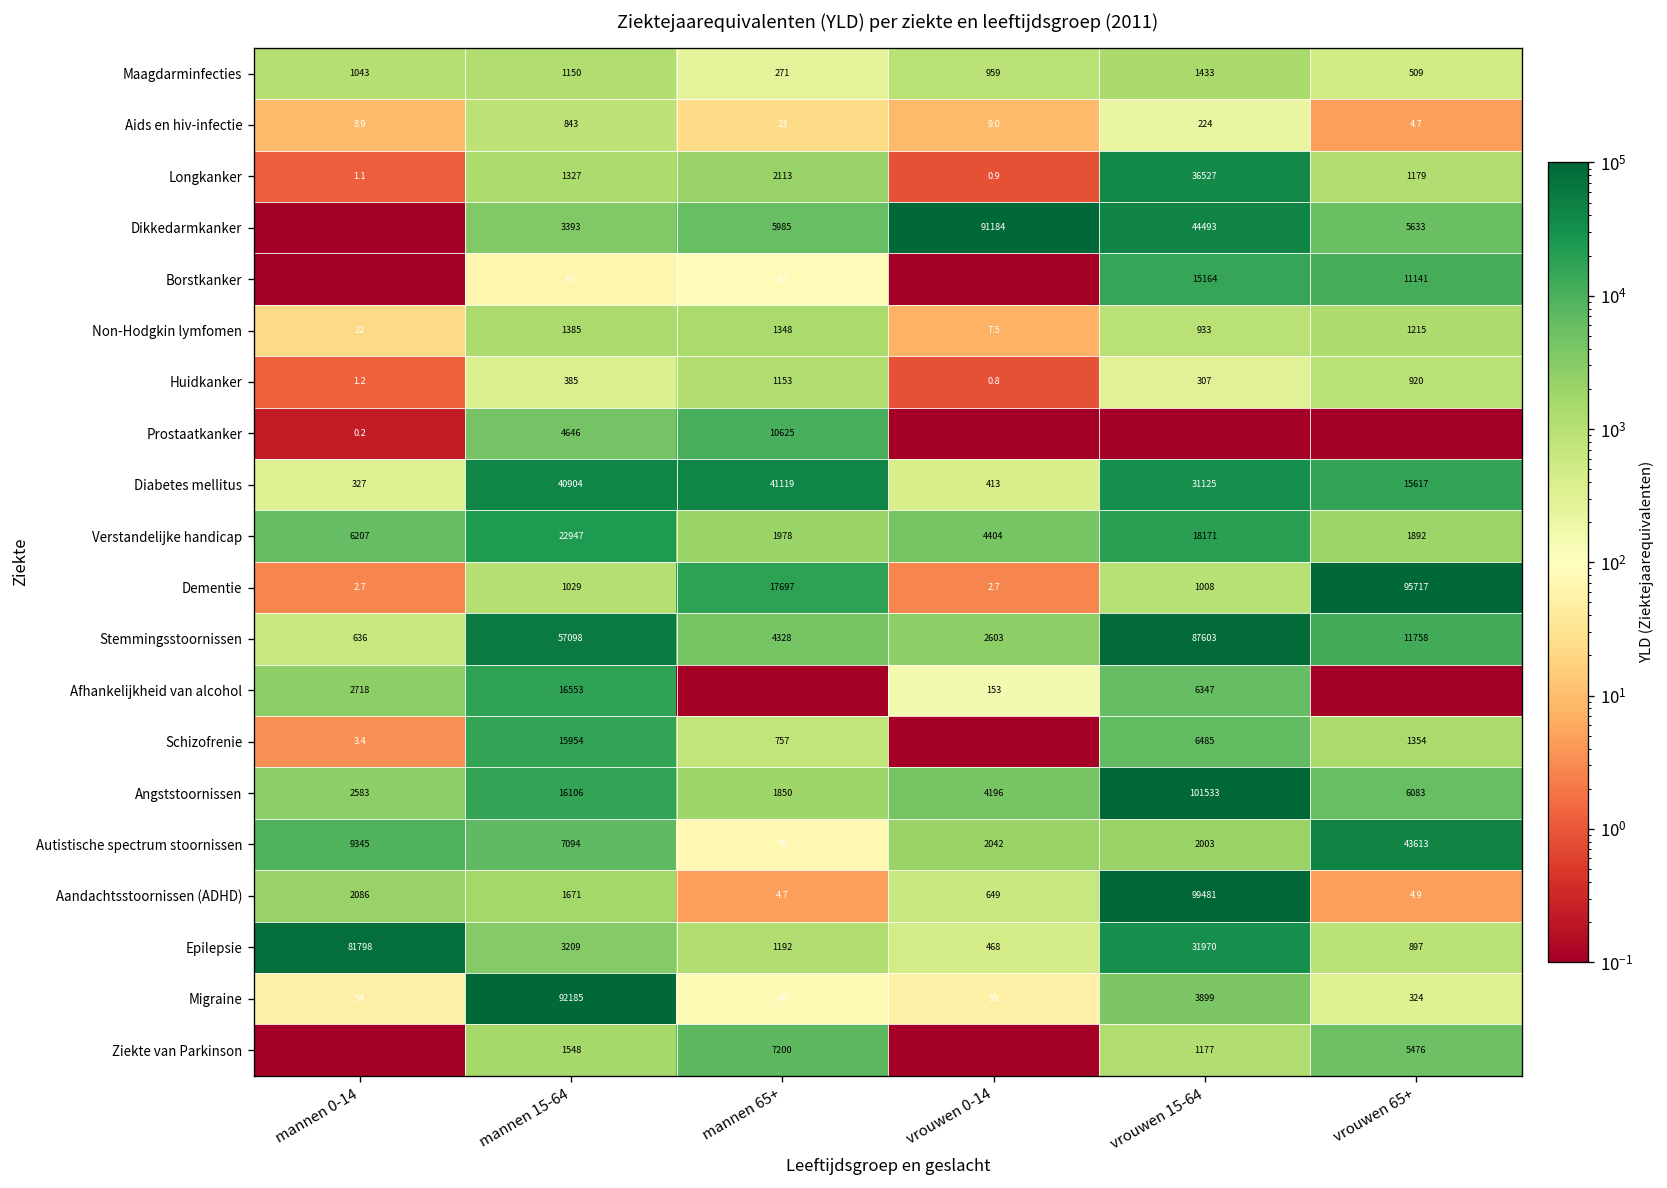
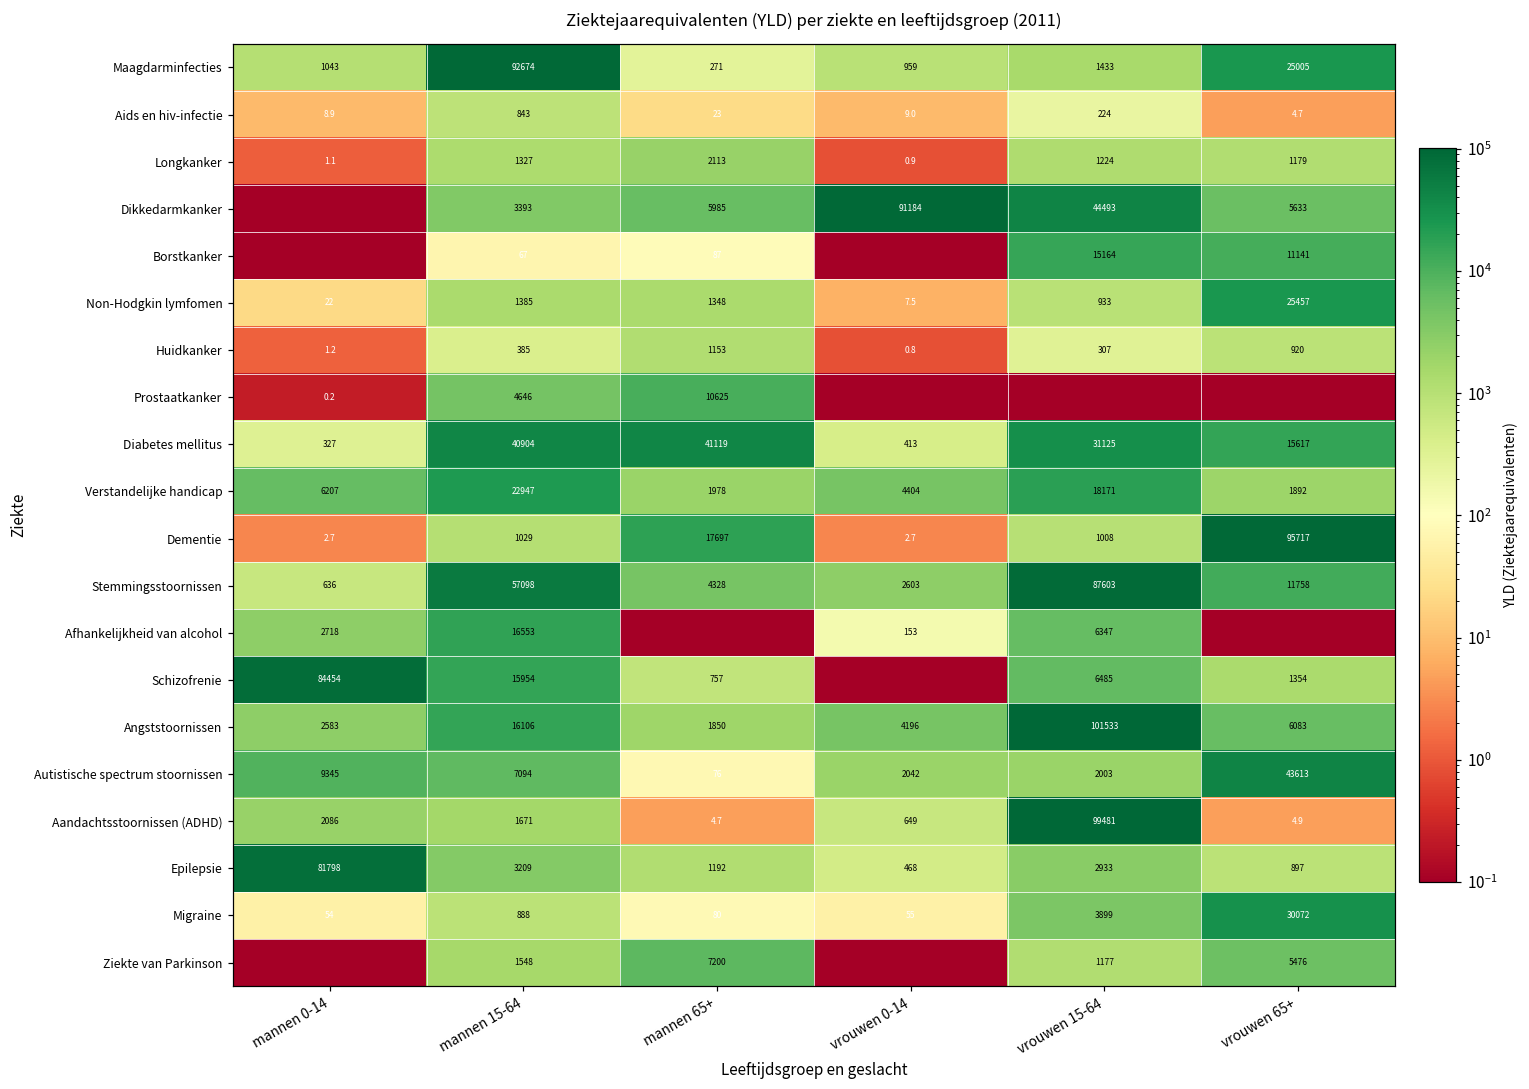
Maagdarminfecties, mannen 15-64: 1150 -> 92674
Maagdarminfecties, vrouwen 65+: 509 -> 25005
Longkanker, vrouwen 15-64: 36527 -> 1224
Non-Hodgkin lymfomen, vrouwen 65+: 1215 -> 25457
Schizofrenie, mannen 0-14: 3.4 -> 84454
Epilepsie, vrouwen 15-64: 31970 -> 2933
Migraine, mannen 15-64: 92185 -> 888
Migraine, vrouwen 65+: 324 -> 30072
